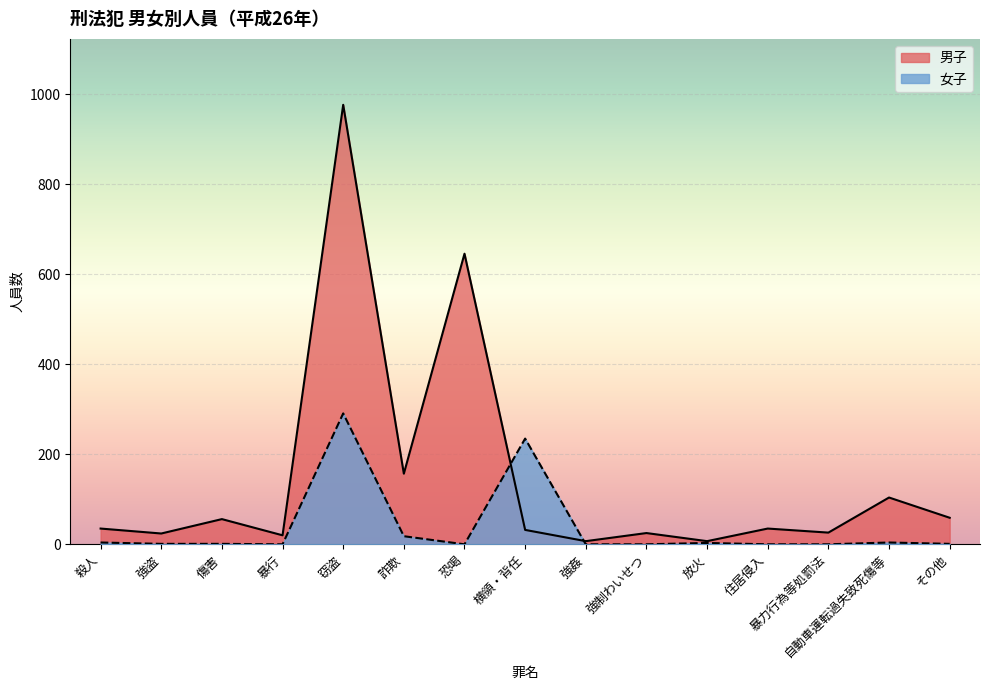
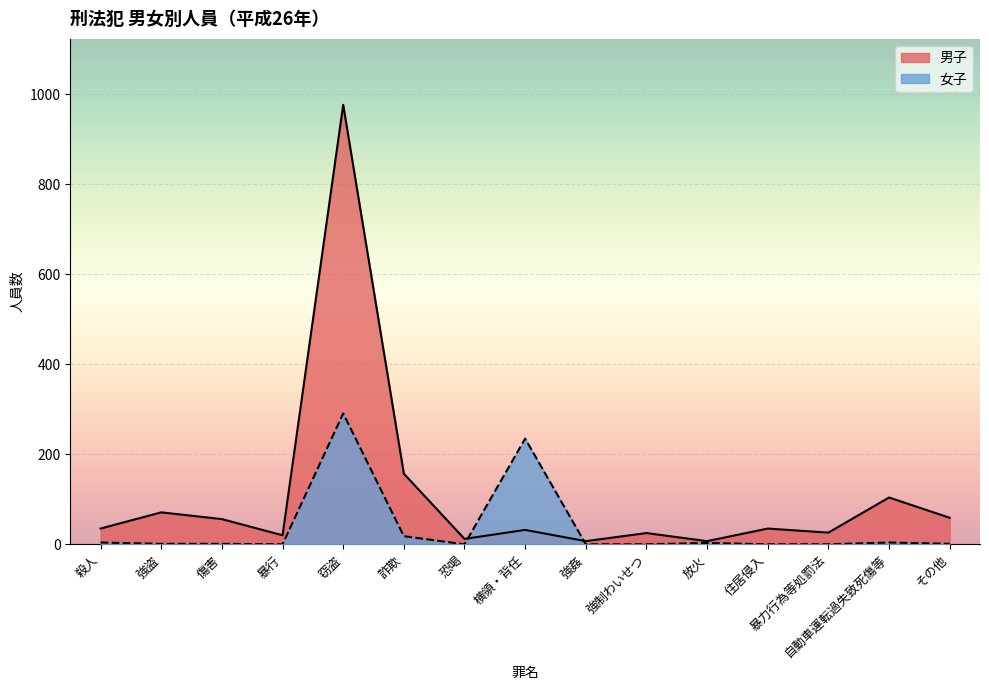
男子, 強盗: 20 -> 70
男子, 恐喝: 650 -> 10
